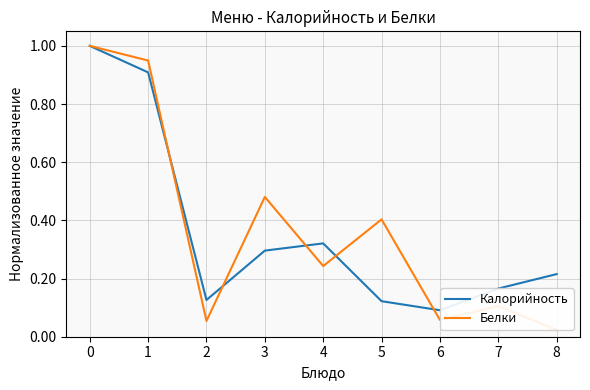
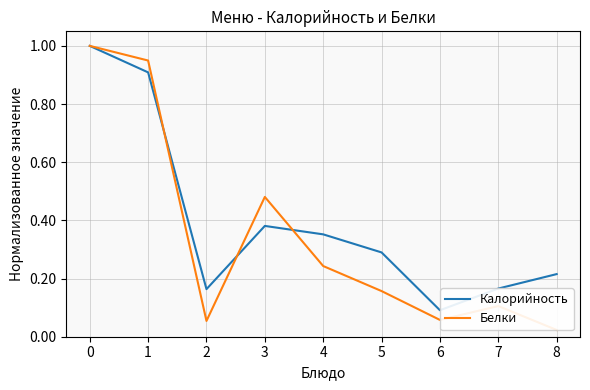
Калорийность, 2: 0.13 -> 0.16
Калорийность, 3: 0.30 -> 0.38
Калорийность, 4: 0.32 -> 0.35
Калорийность, 5: 0.12 -> 0.29
Белки, 5: 0.40 -> 0.16
